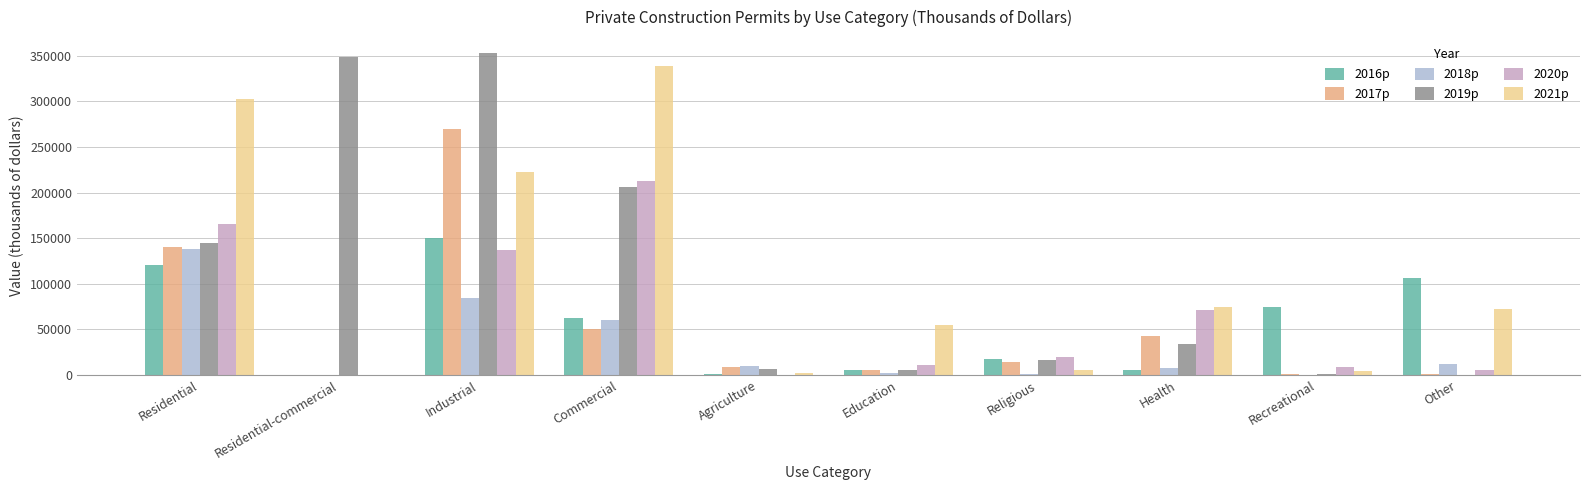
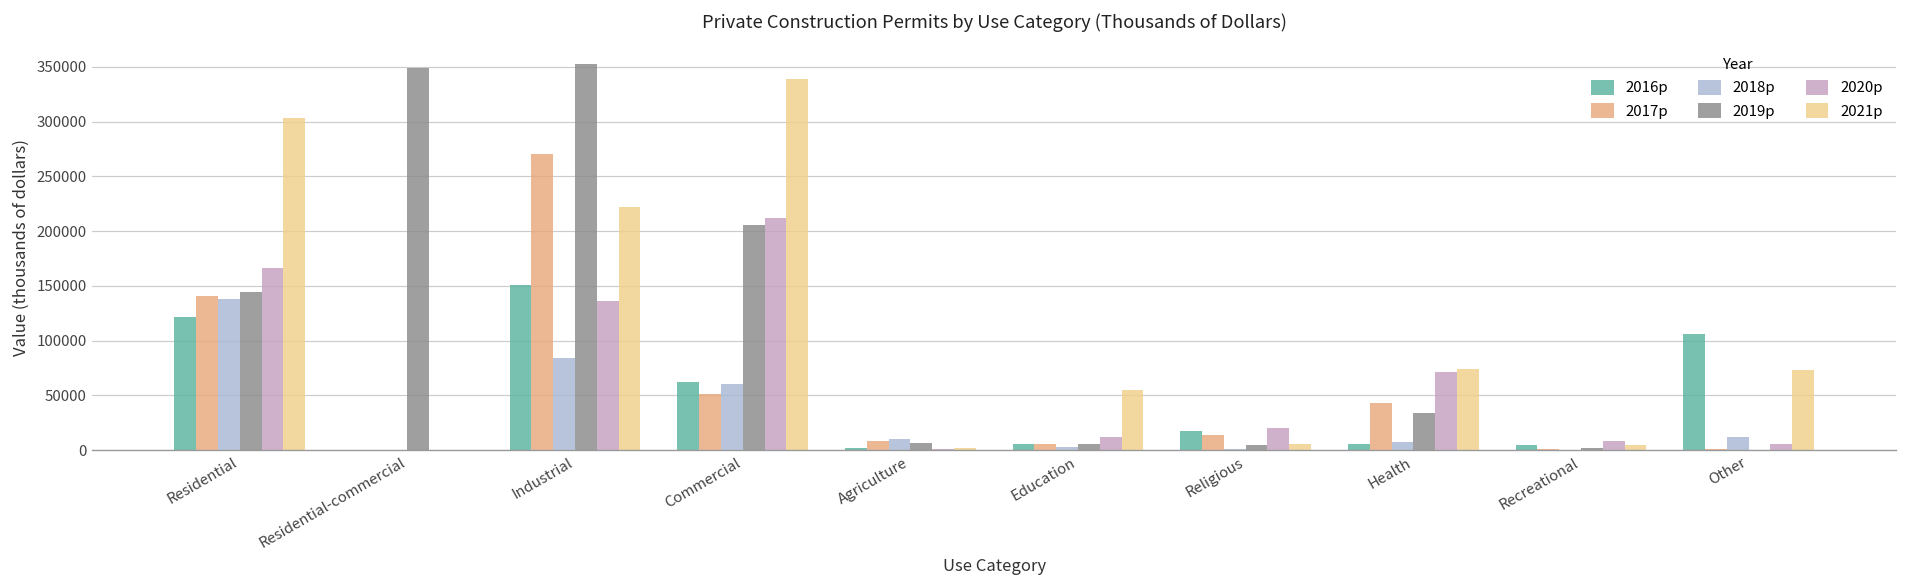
2019p, Religious: 20000 -> 10000
2016p, Recreational: 80000 -> 0
